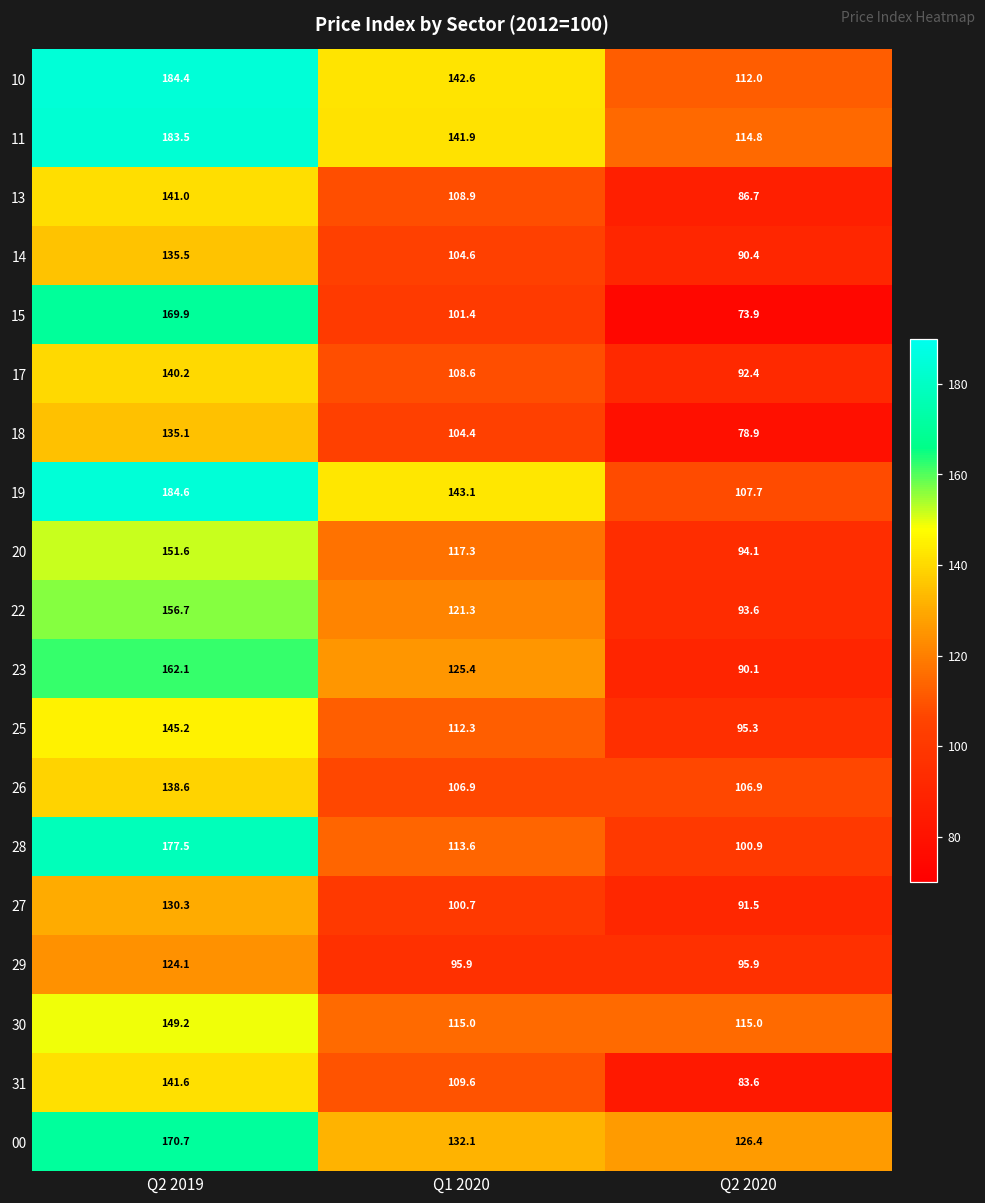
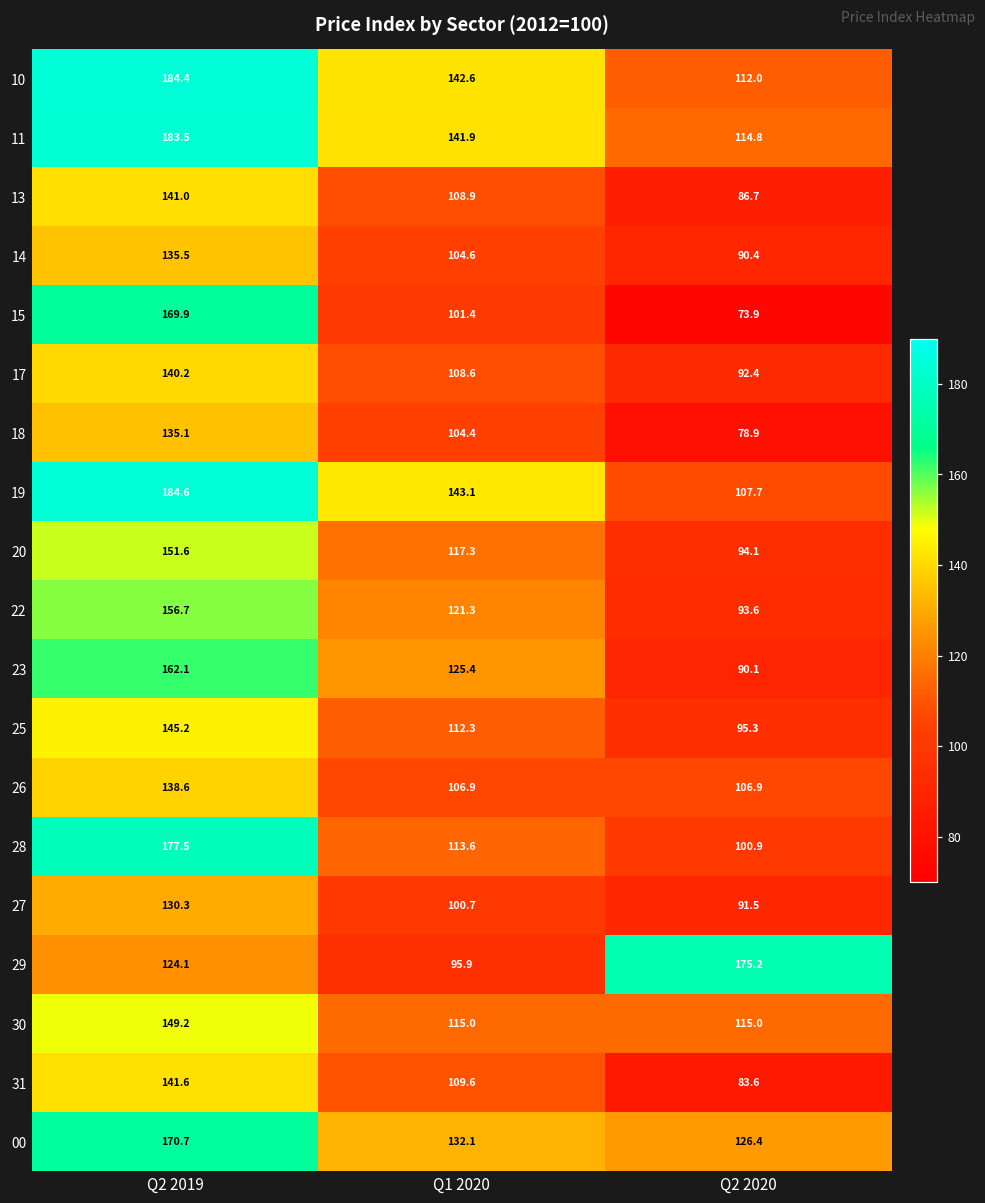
29, Q2 2020: 95.9 -> 175.2
